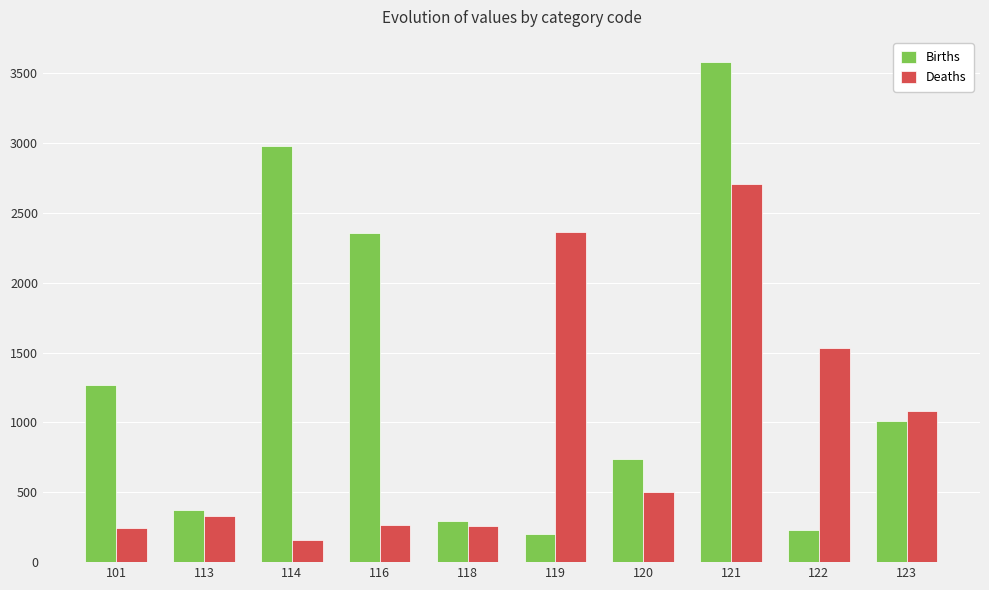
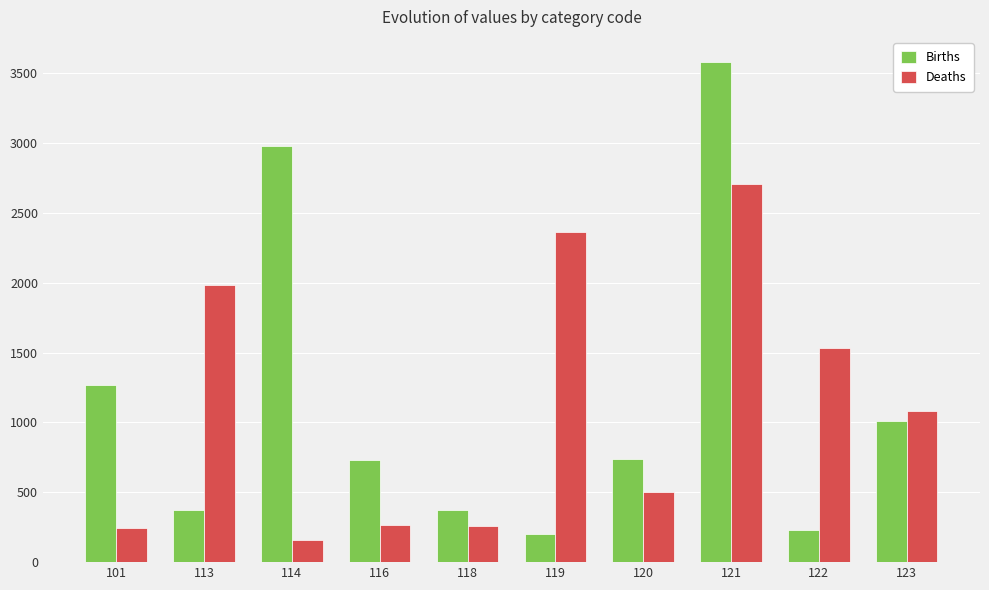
Deaths, 113: 330 -> 1990
Births, 116: 2360 -> 730
Births, 118: 300 -> 370
